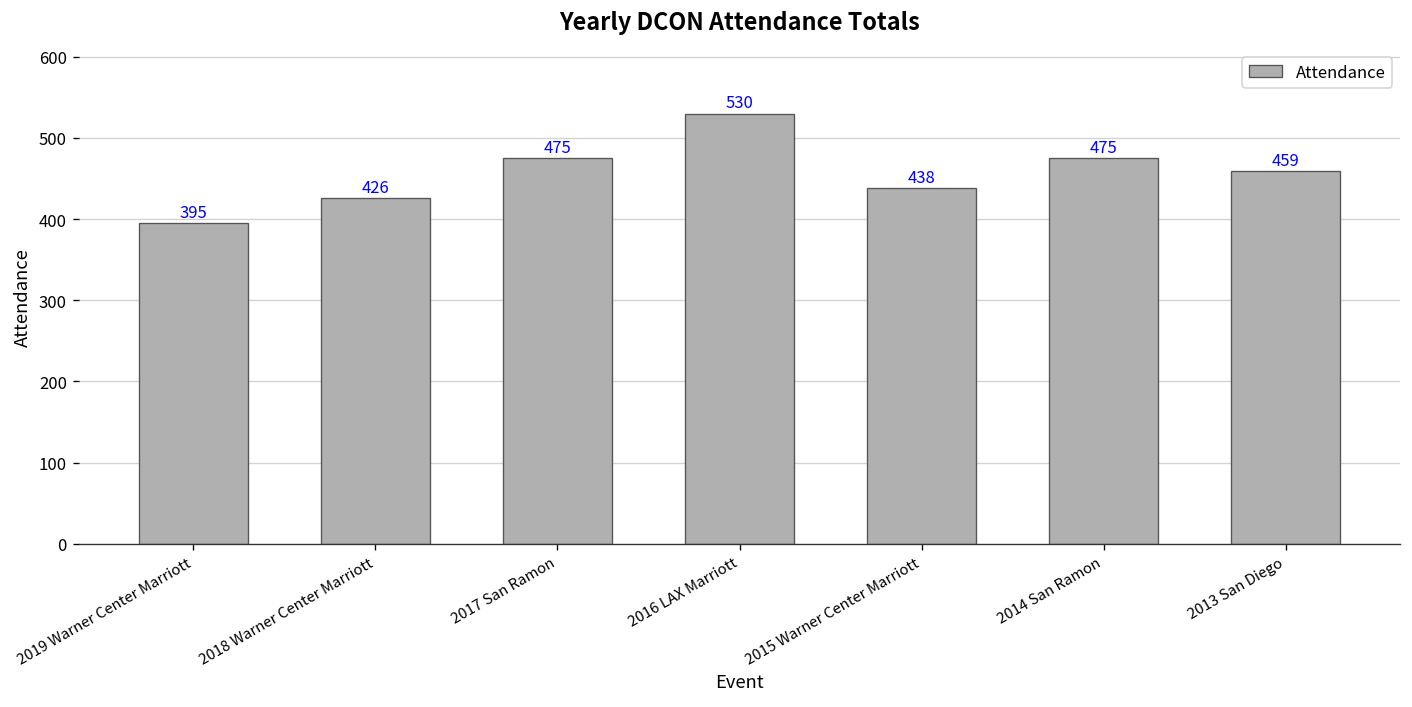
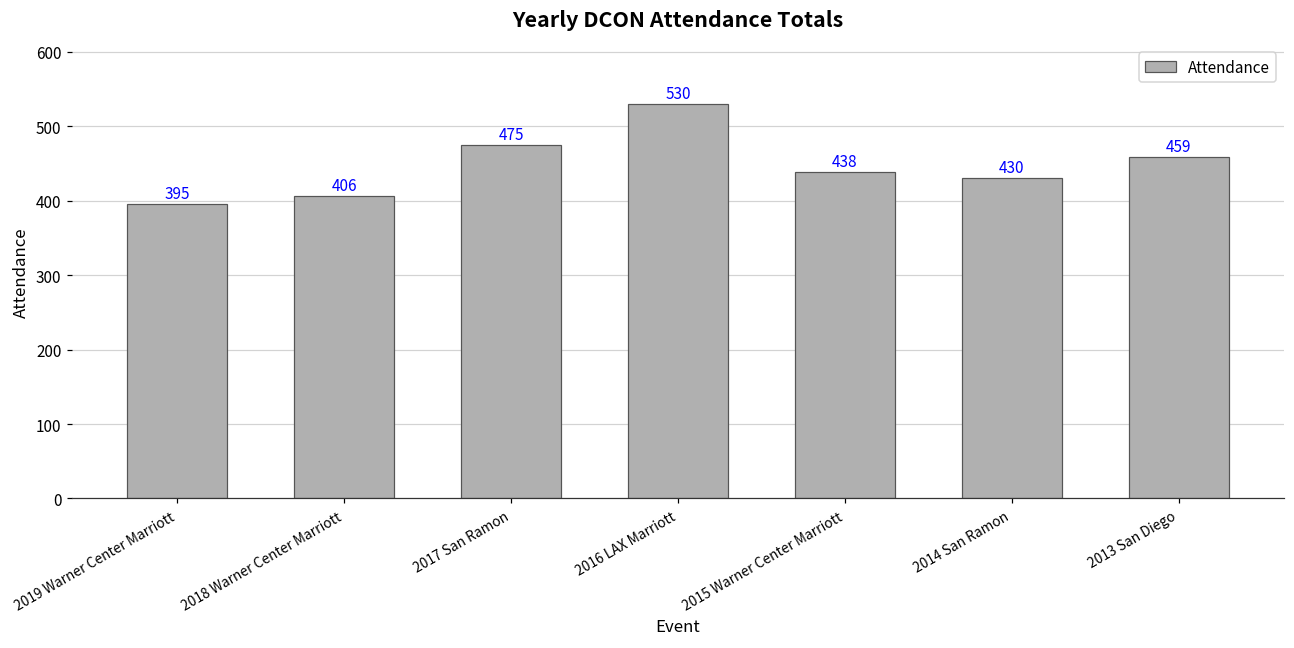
2018 Warner Center Marriott: 426 -> 406
2014 San Ramon: 475 -> 430
